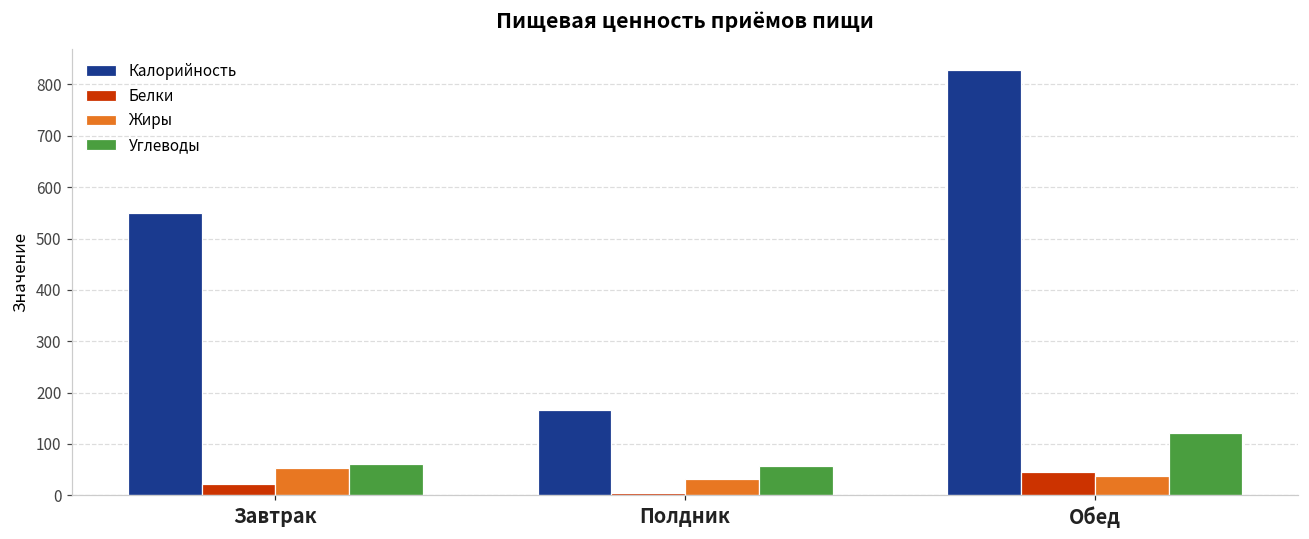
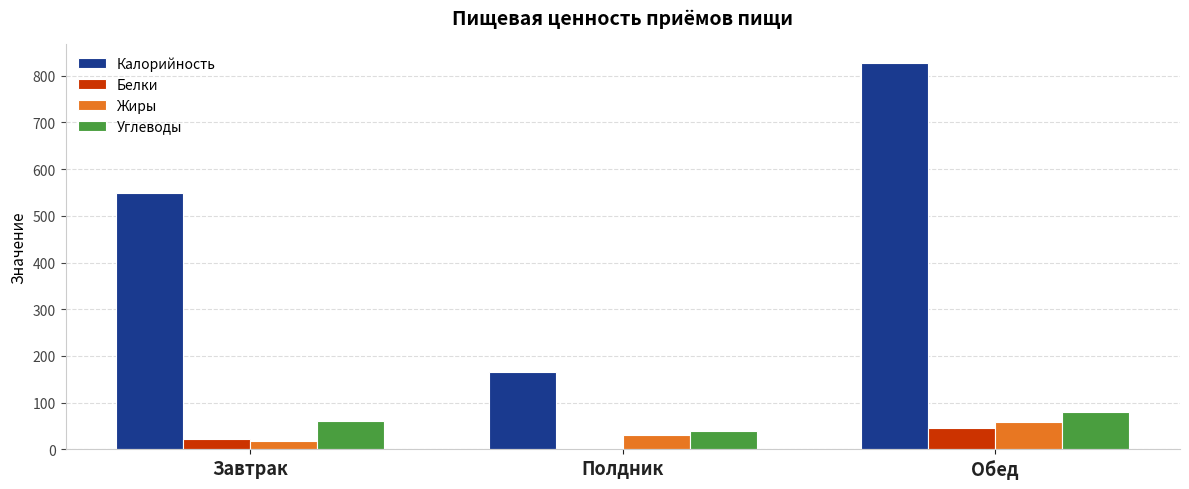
Жиры, Завтрак: 50 -> 20
Углеводы, Полдник: 60 -> 40
Жиры, Обед: 40 -> 60
Углеводы, Обед: 120 -> 80
